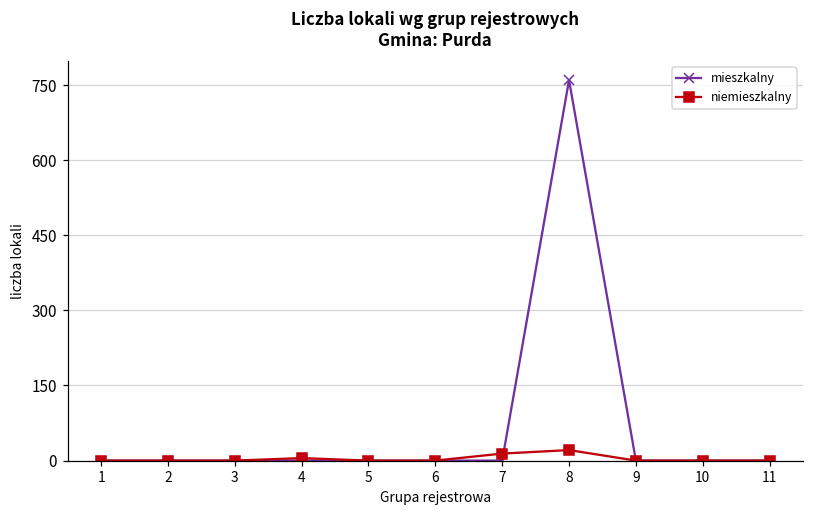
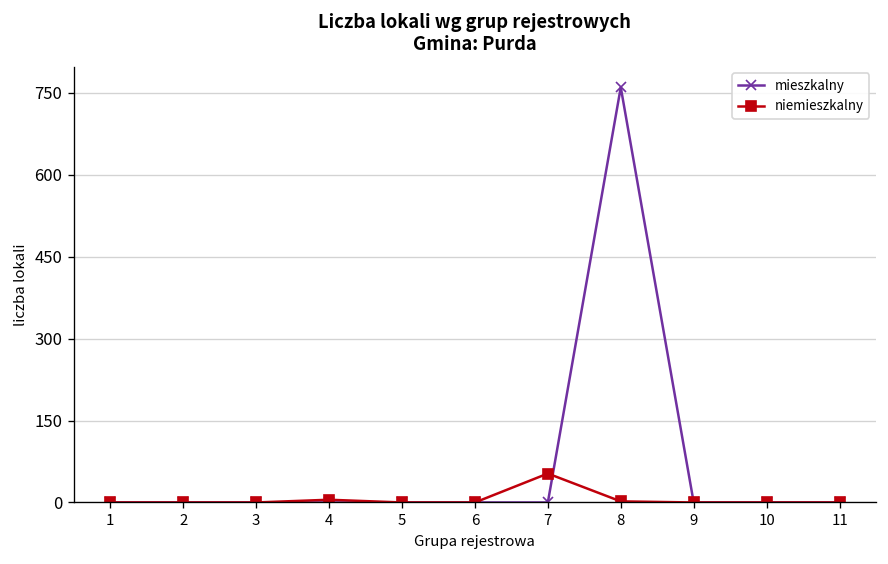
niemieszkalny, 7: 10 -> 50
niemieszkalny, 8: 20 -> 0
